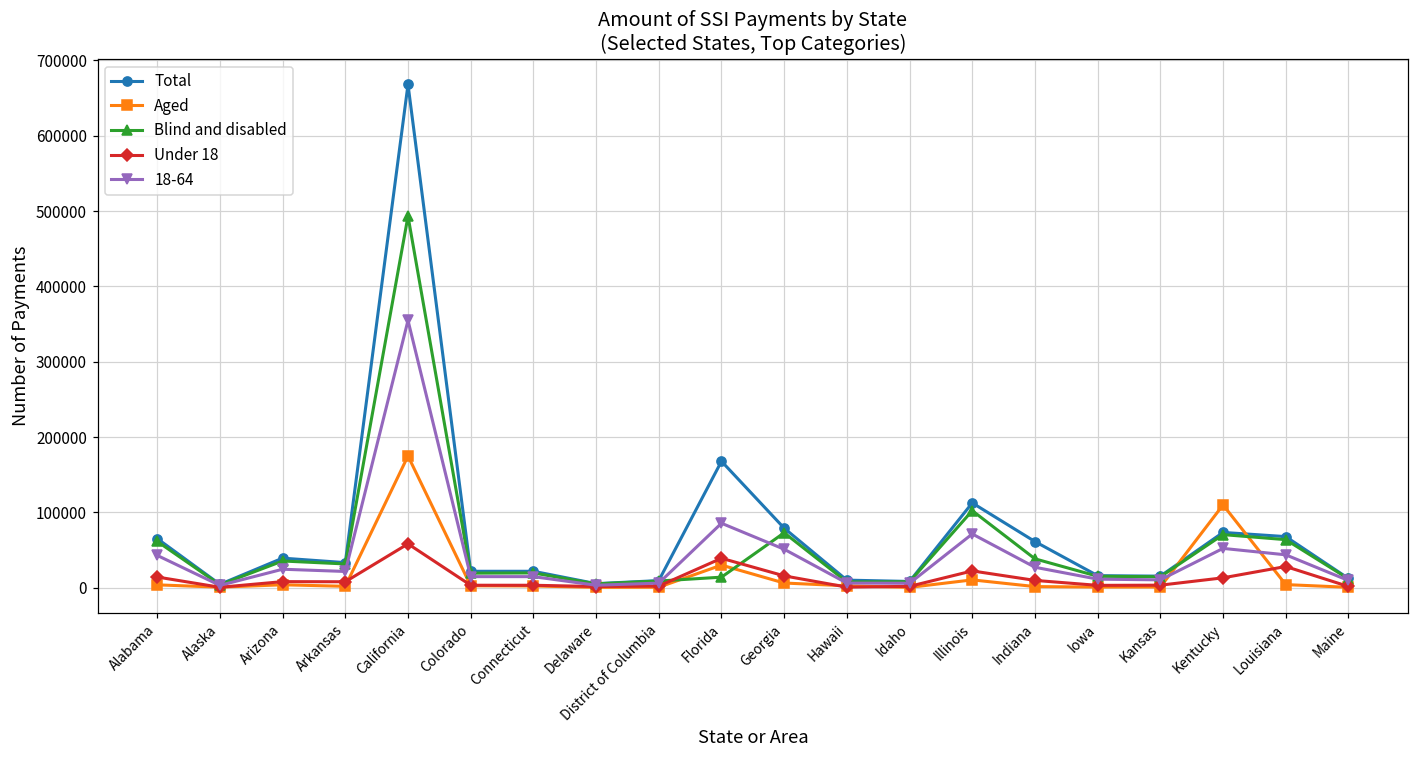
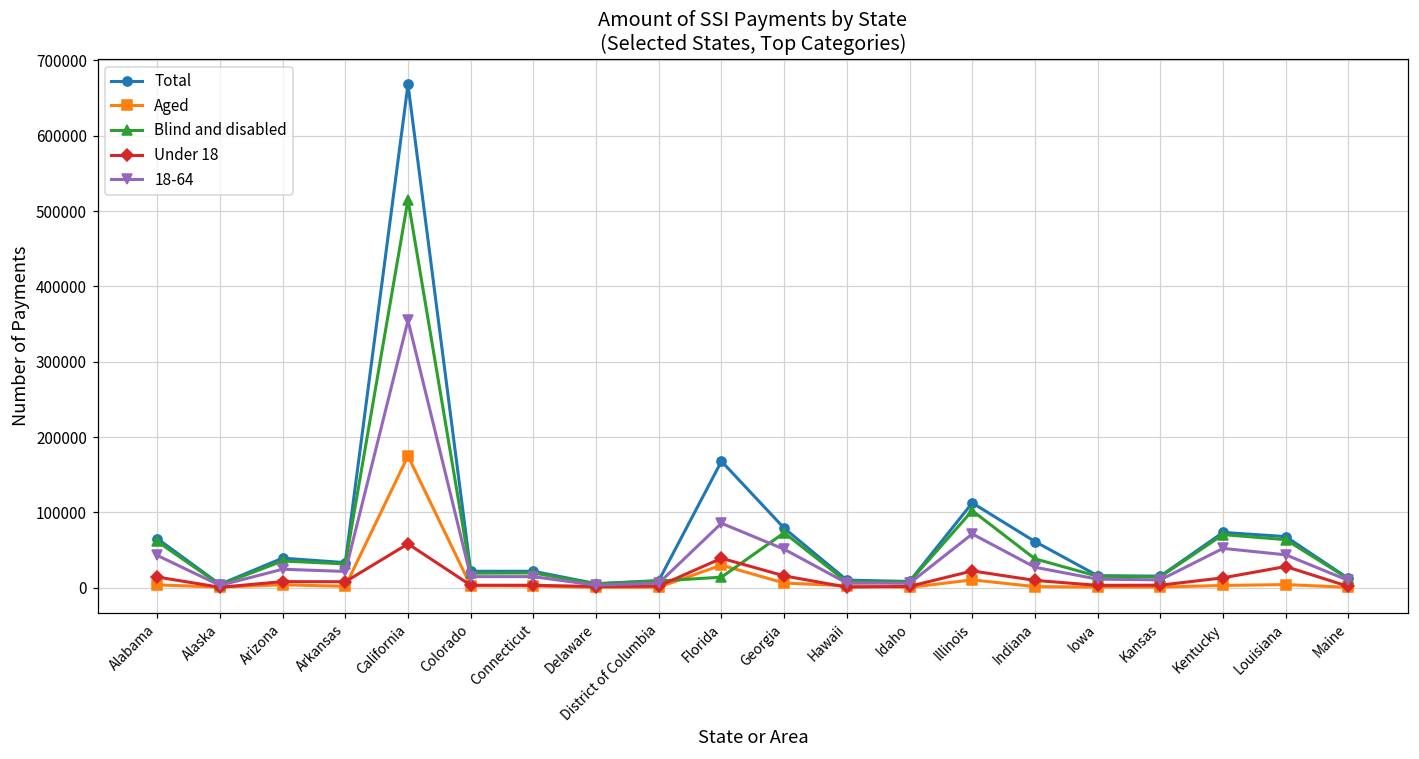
Blind and disabled, California: 490000 -> 520000
Aged, Kentucky: 110000 -> 0
